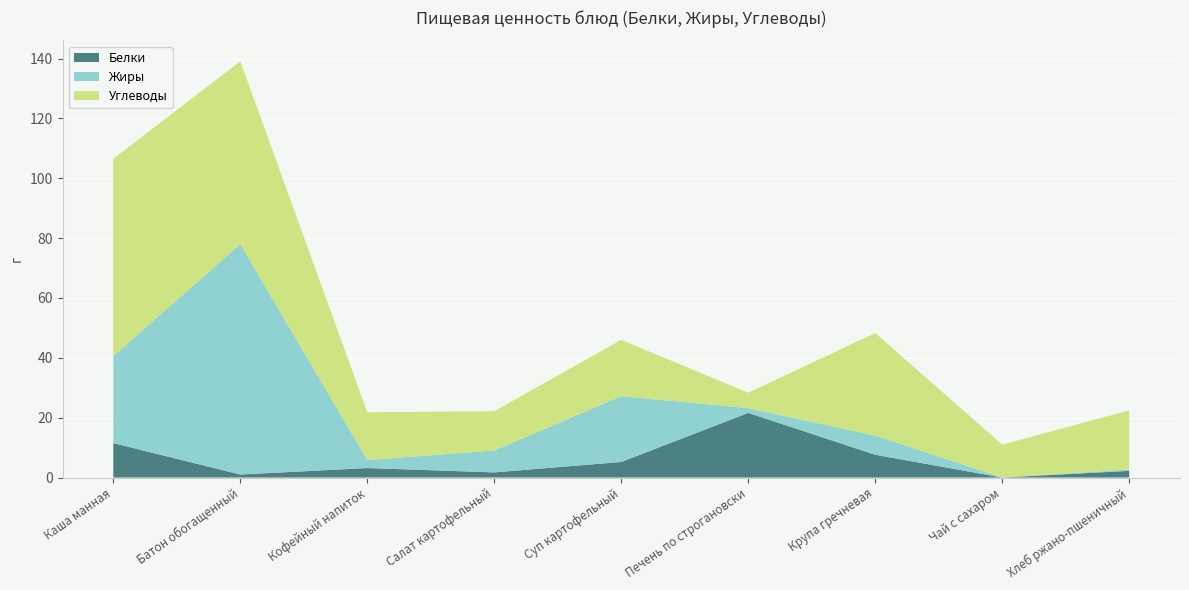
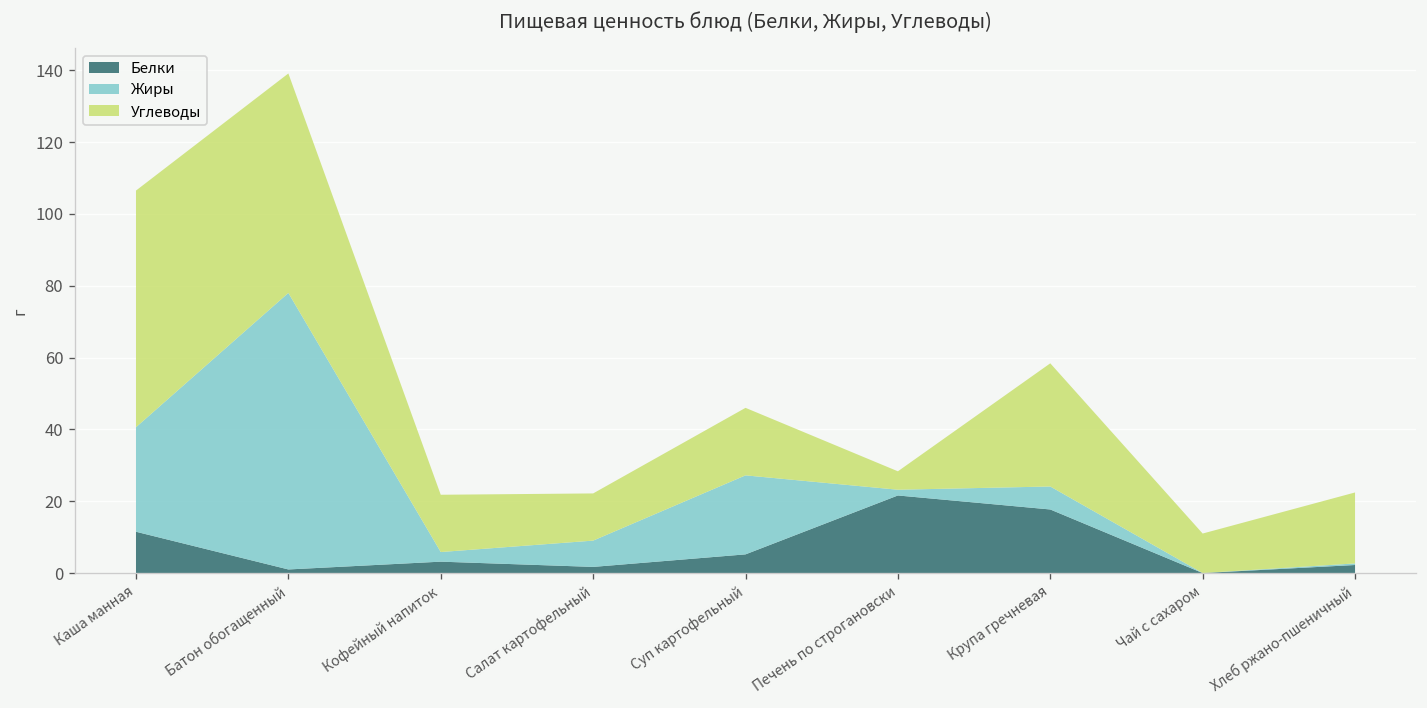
Белки, Крупа гречневая: 8 -> 18
